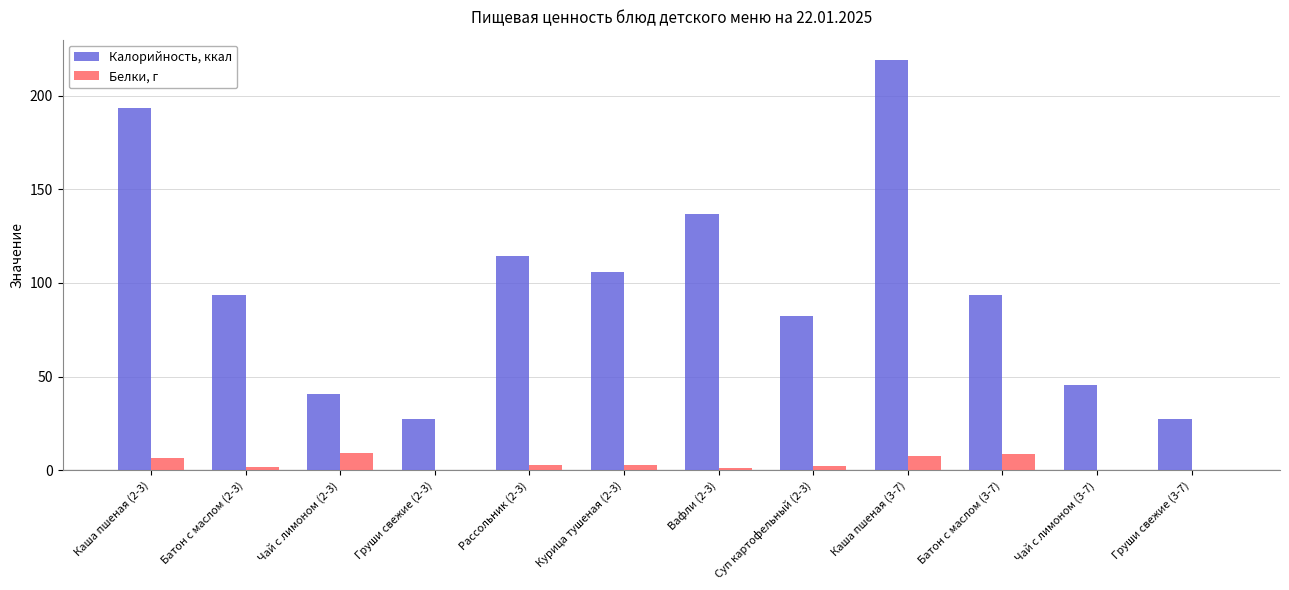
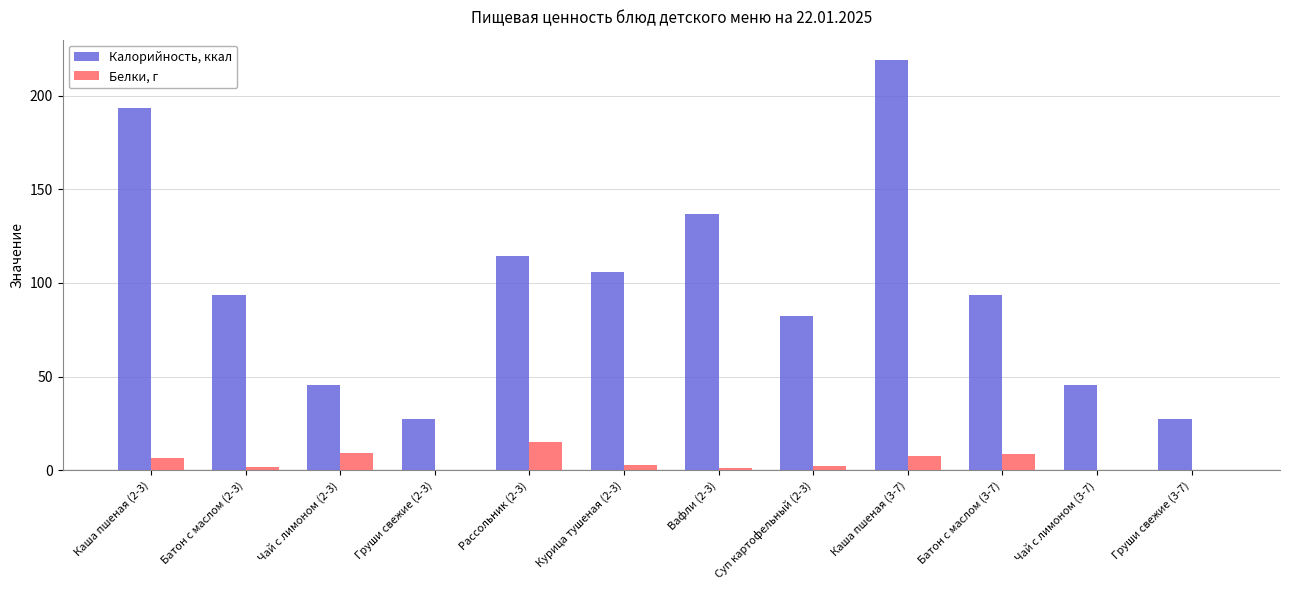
Калорийность, ккал, Чай с лимоном (2-3): 41 -> 46
Белки, г, Рассольник (2-3): 3 -> 15
